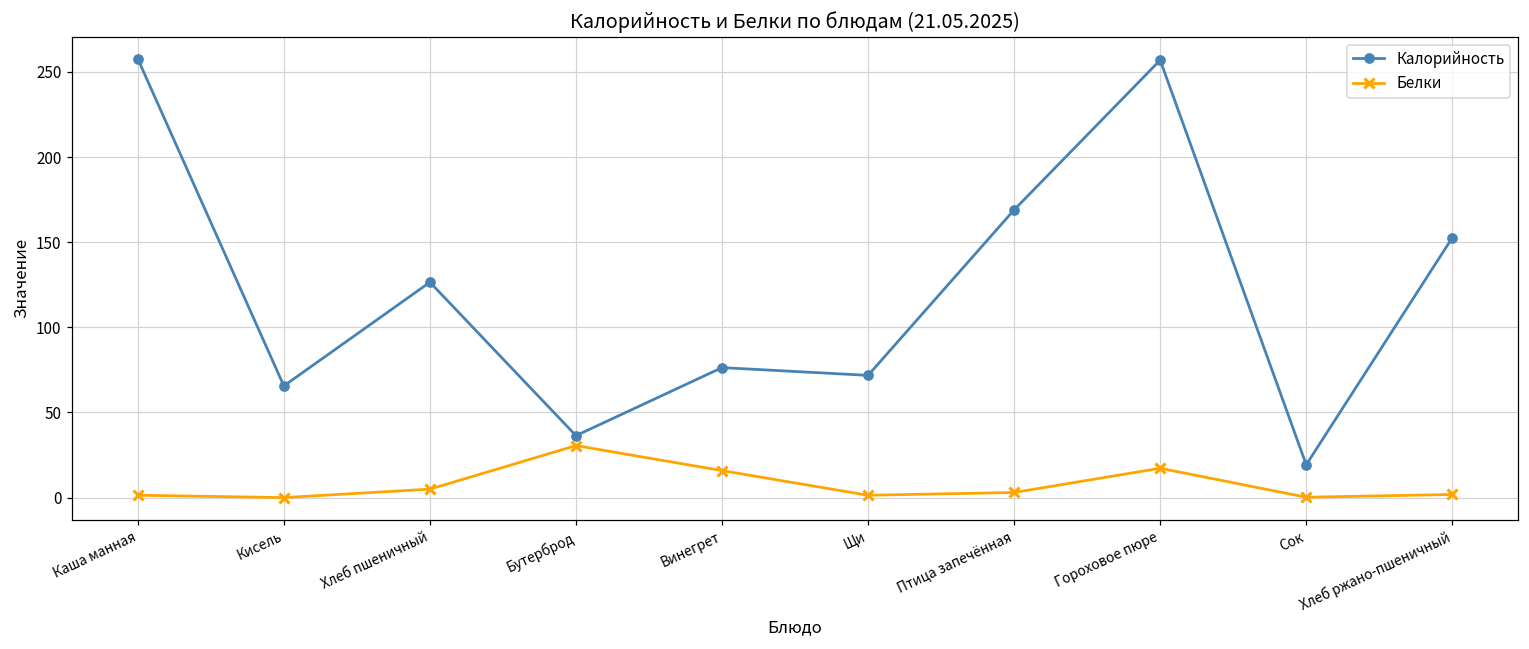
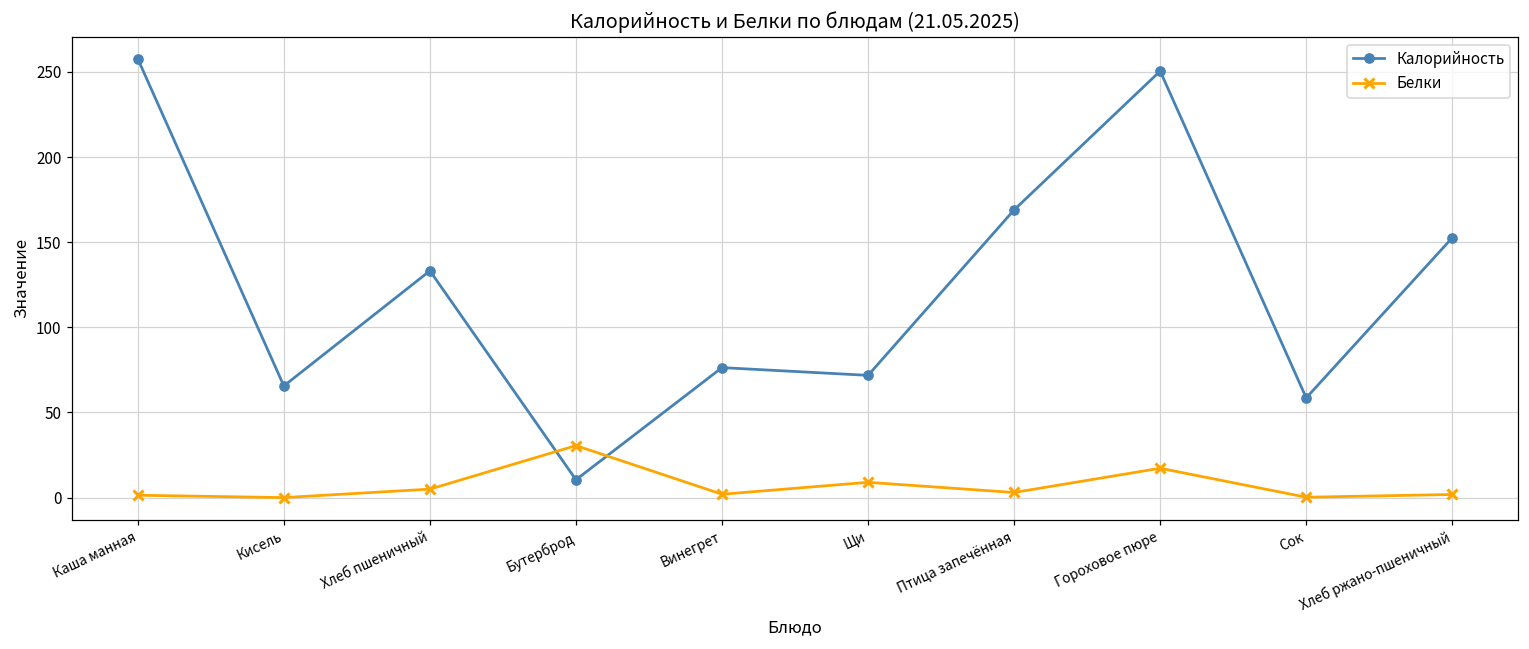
Калорийность, Хлеб пшеничный: 127 -> 133
Калорийность, Бутерброд: 36 -> 11
Белки, Винегрет: 16 -> 2
Белки, Щи: 1 -> 9
Калорийность, Гороховое пюре: 257 -> 250
Калорийность, Сок: 19 -> 59
